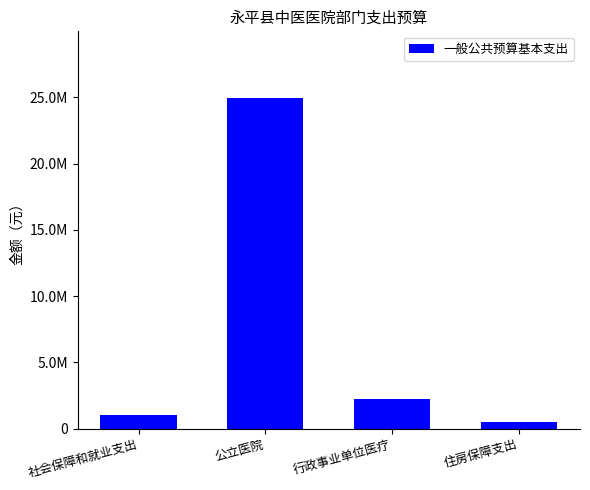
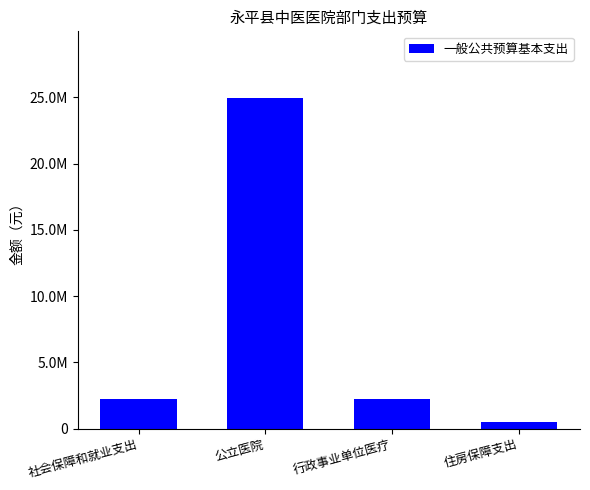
社会保障和就业支出: 1100000 -> 2200000
